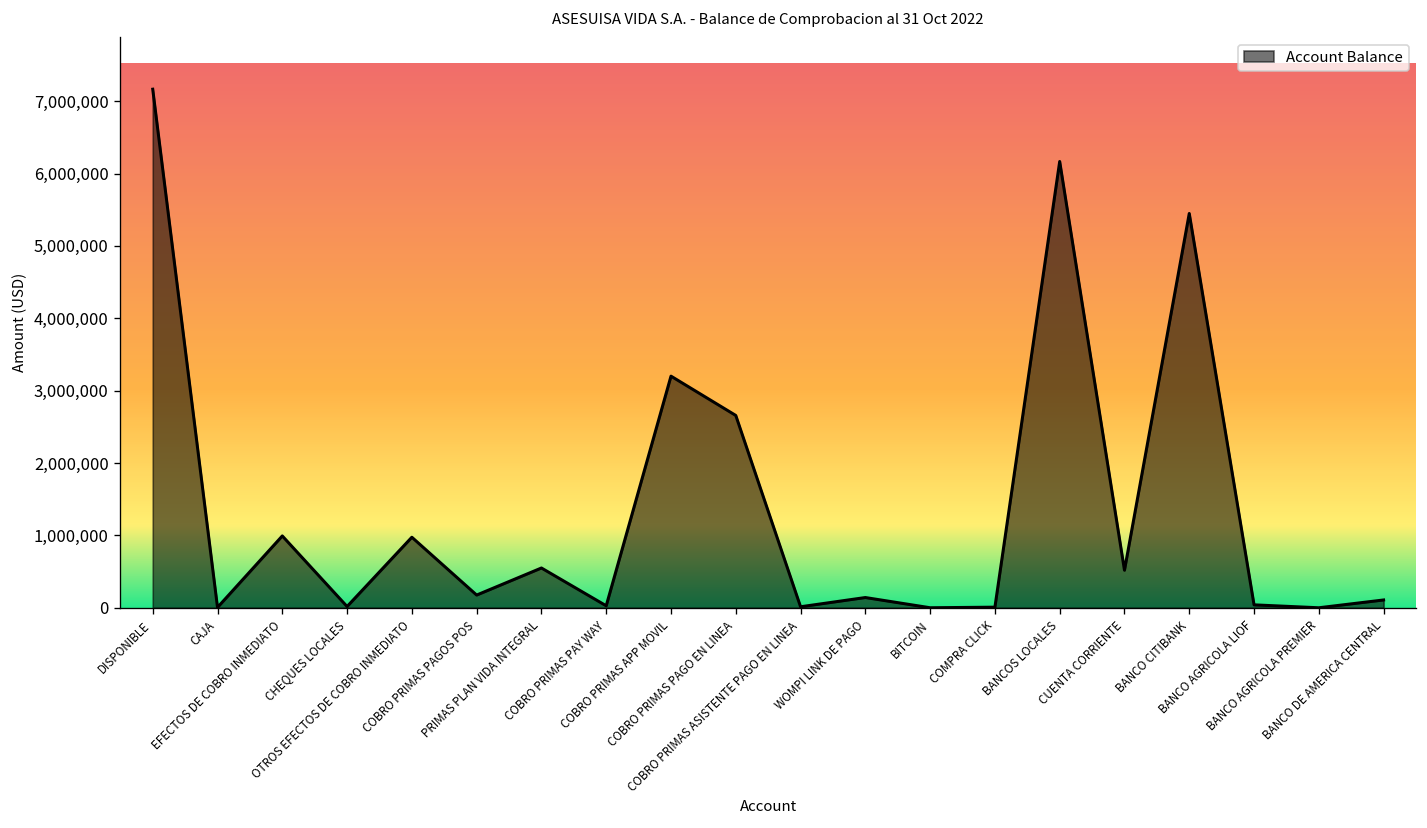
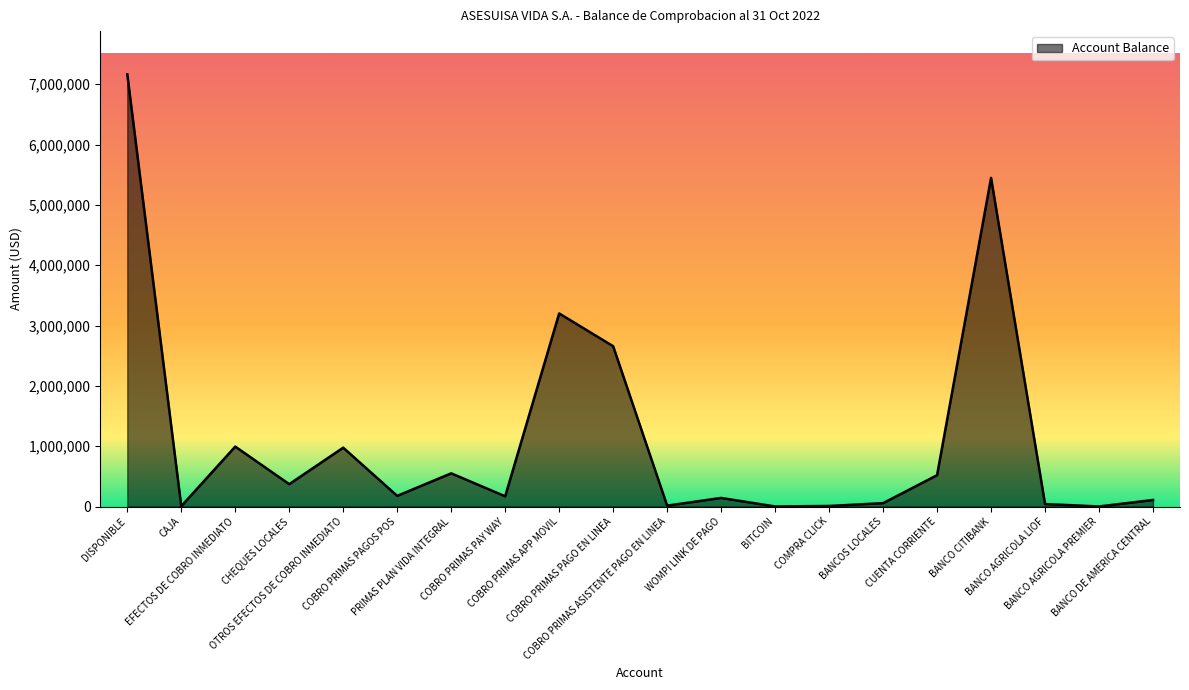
CHEQUES LOCALES: 0 -> 400,000
COBRO PRIMAS PAY WAY: 0 -> 200,000
BANCOS LOCALES: 6,200,000 -> 100,000
